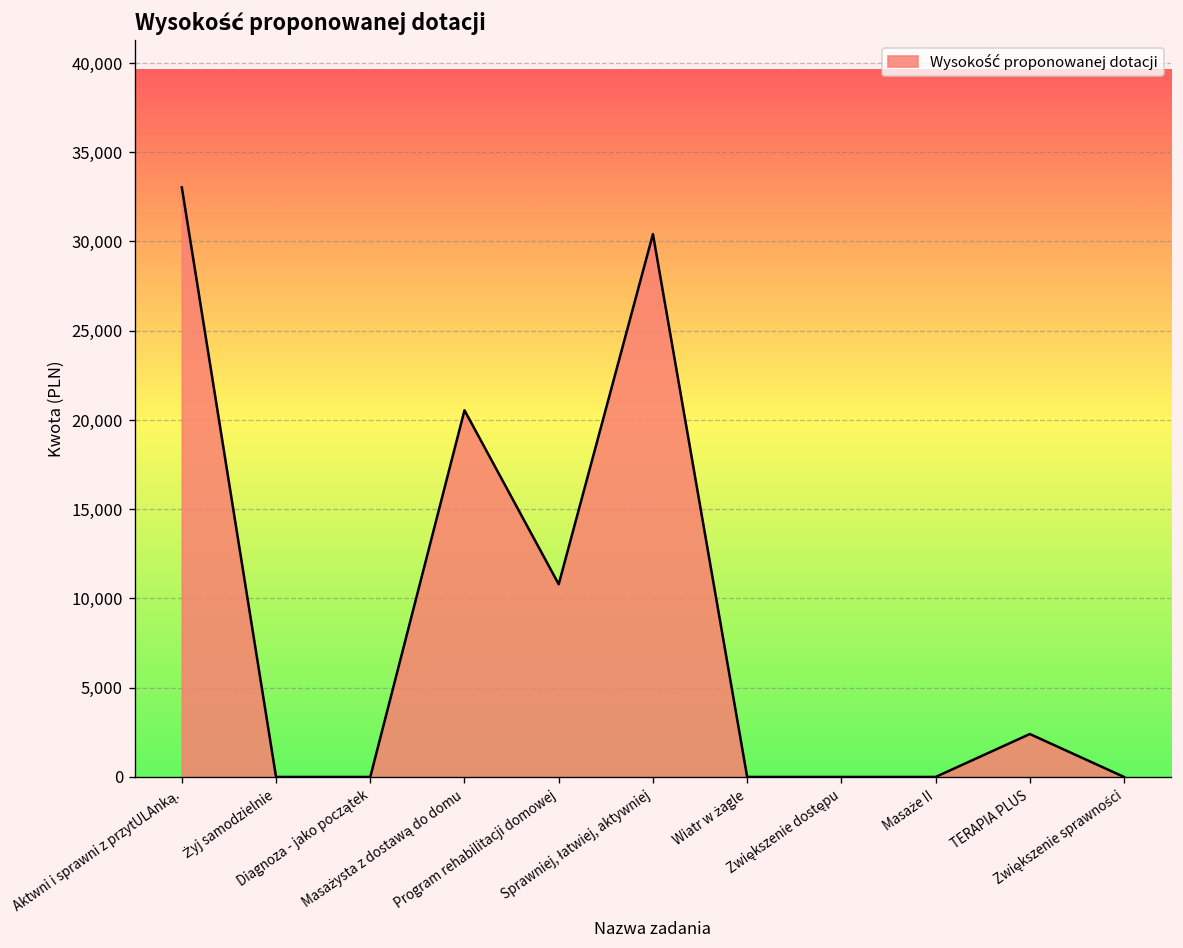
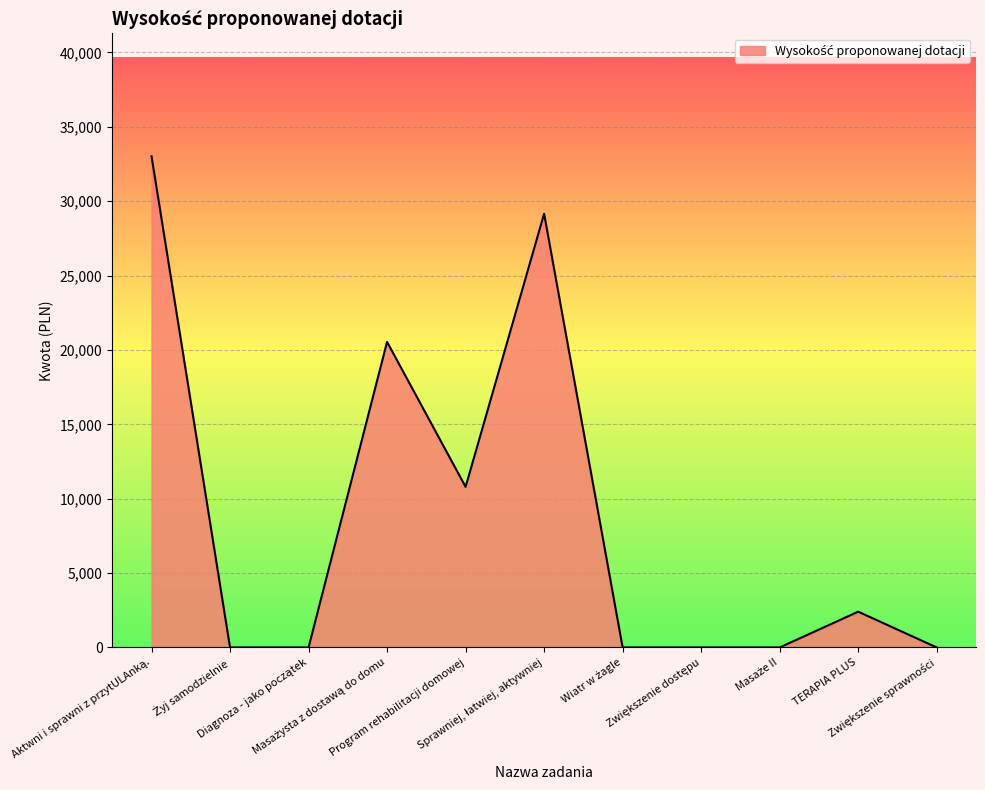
Sprawniej, łatwiej, aktywniej: 30,400 -> 29,200
